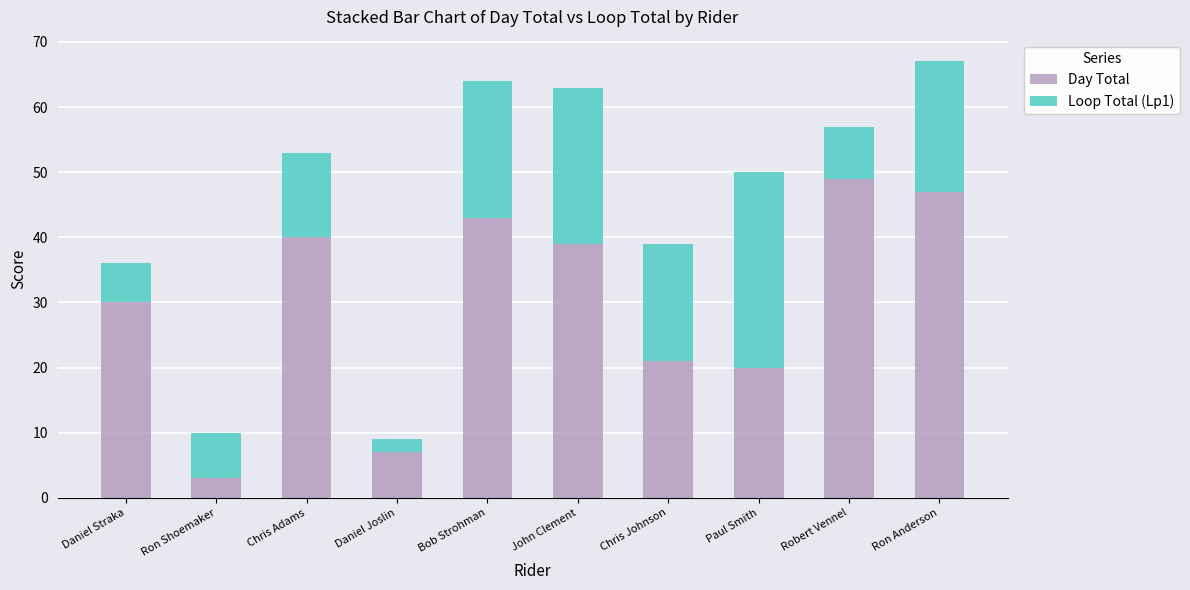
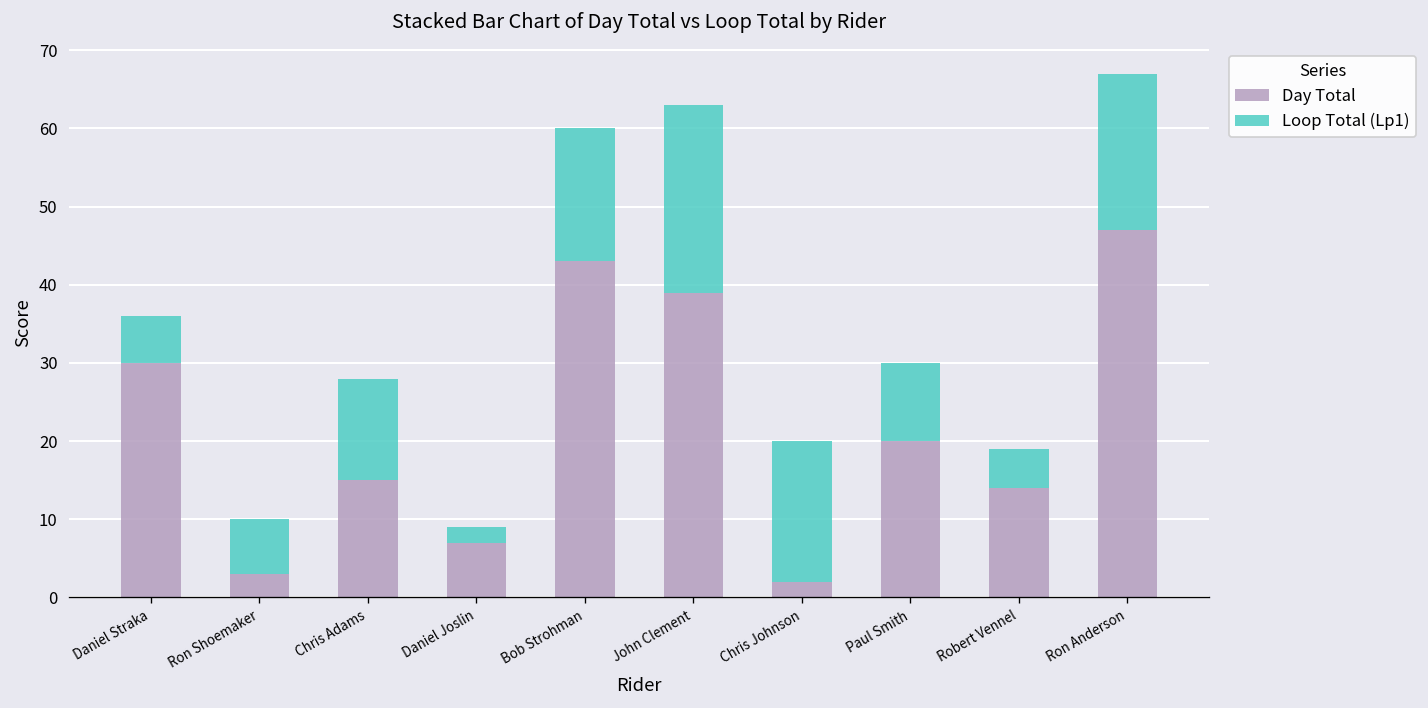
Day Total, Chris Adams: 40 -> 15
Loop Total (Lp1), Bob Strohman: 21 -> 17
Day Total, Chris Johnson: 21 -> 2
Loop Total (Lp1), Paul Smith: 30 -> 10
Day Total, Robert Vennel: 49 -> 14
Loop Total (Lp1), Robert Vennel: 8 -> 5
